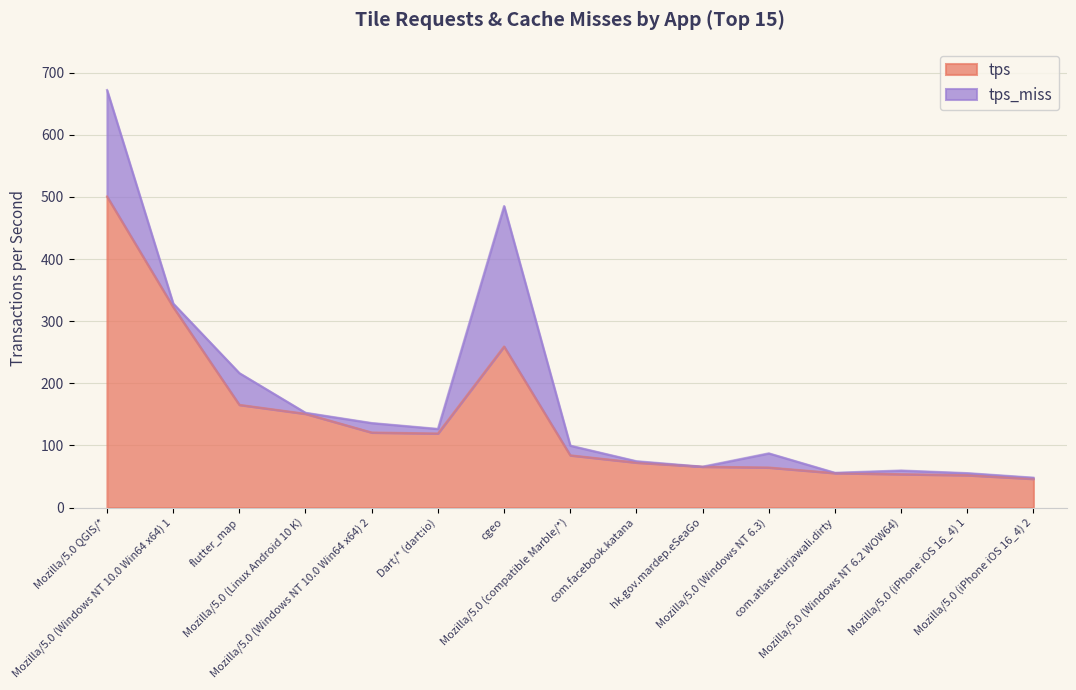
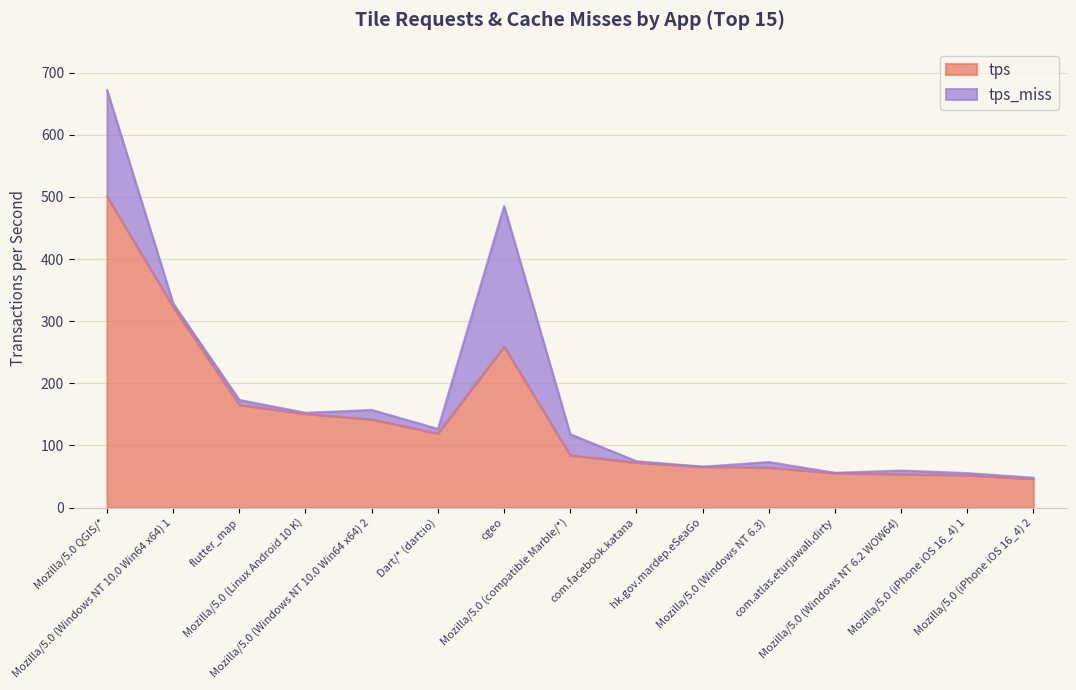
tps_miss, flutter_map: 50 -> 10
tps, Mozilla/5.0 (Windows NT 10.0 Win64 x64) 2: 120 -> 140
tps_miss, Mozilla/5.0 (compatible Marble/*): 20 -> 30
tps_miss, Mozilla/5.0 (Windows NT 6.3): 20 -> 10
